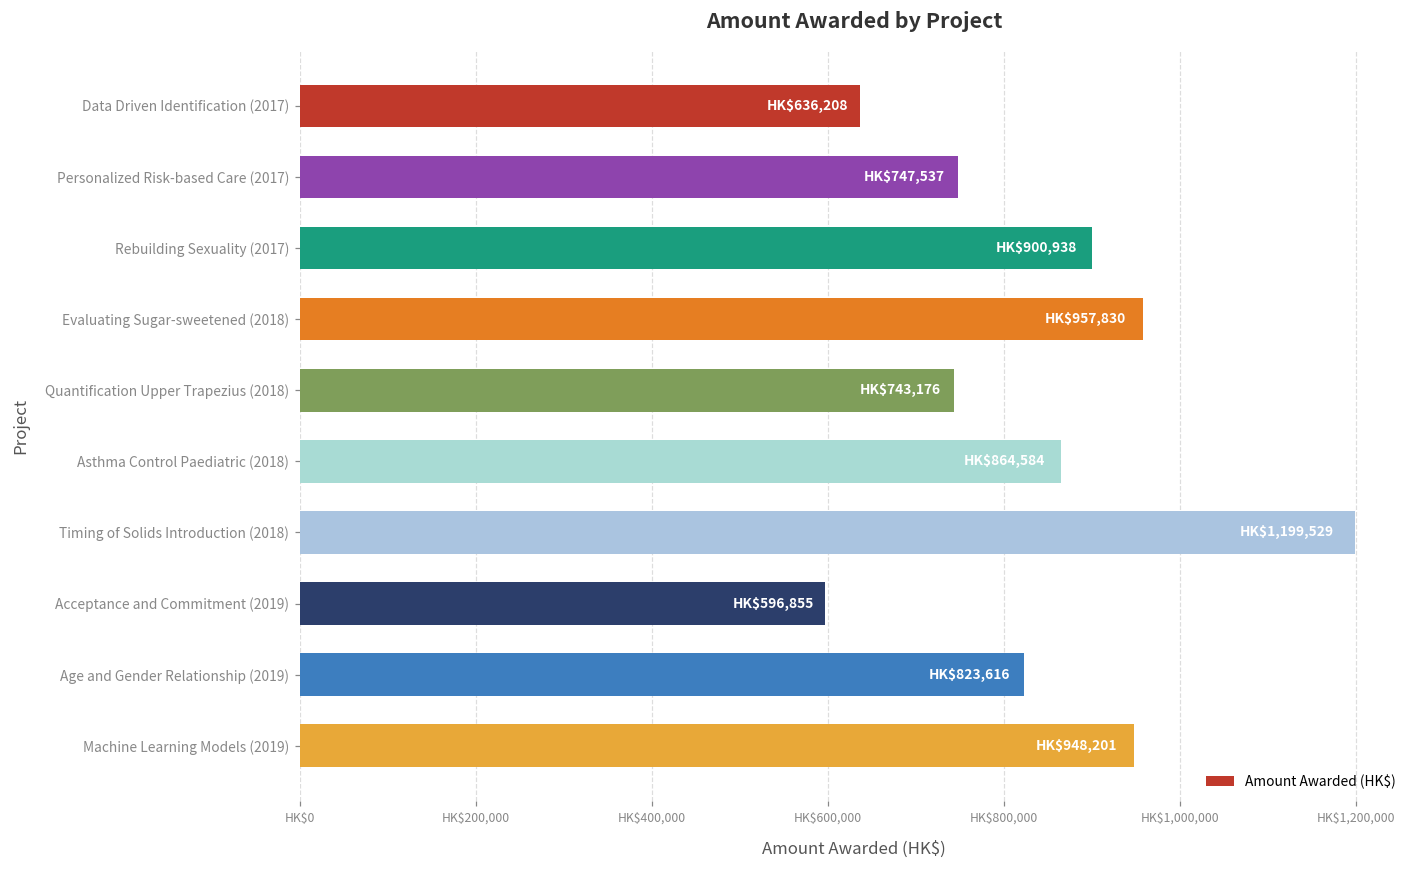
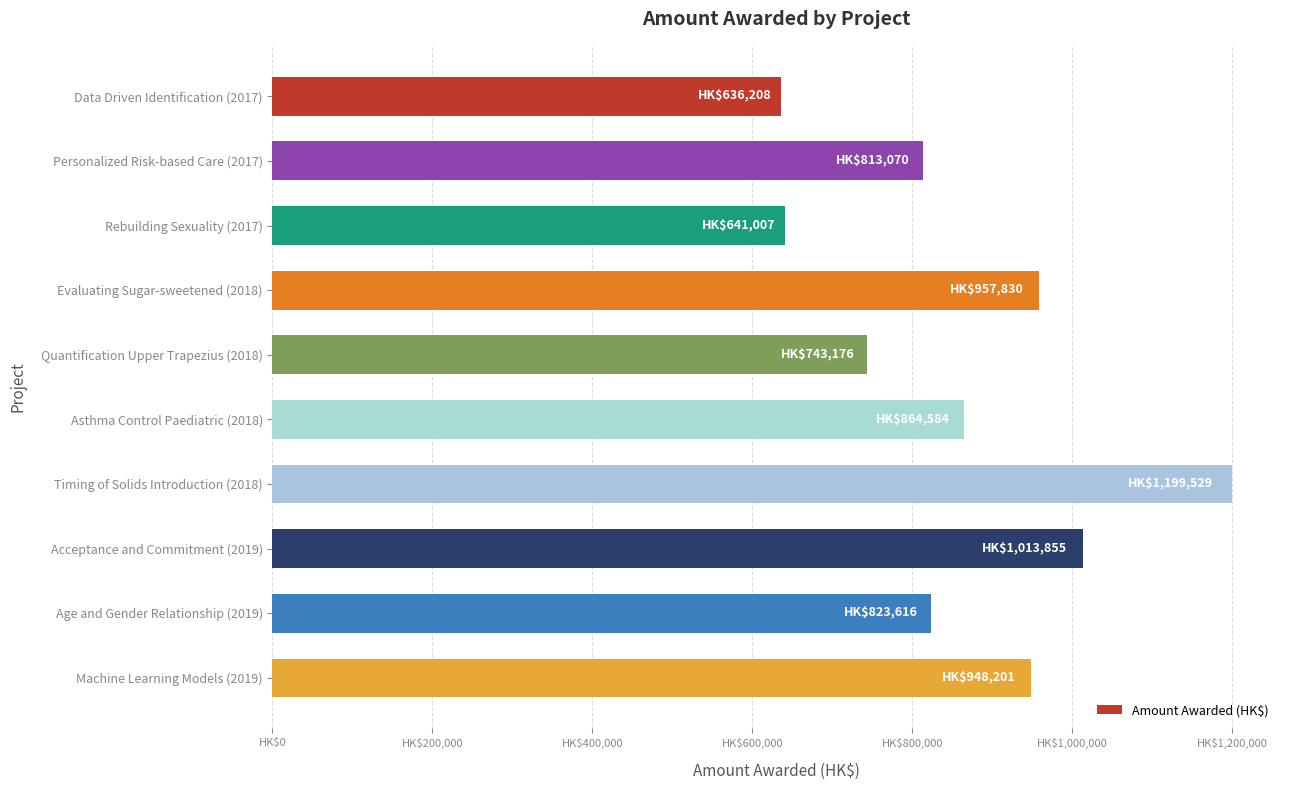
Personalized Risk-based Care (2017): $747,537 -> $813,070
Rebuilding Sexuality (2017): $900,938 -> $641,007
Acceptance and Commitment (2019): $596,855 -> $1,013,855
